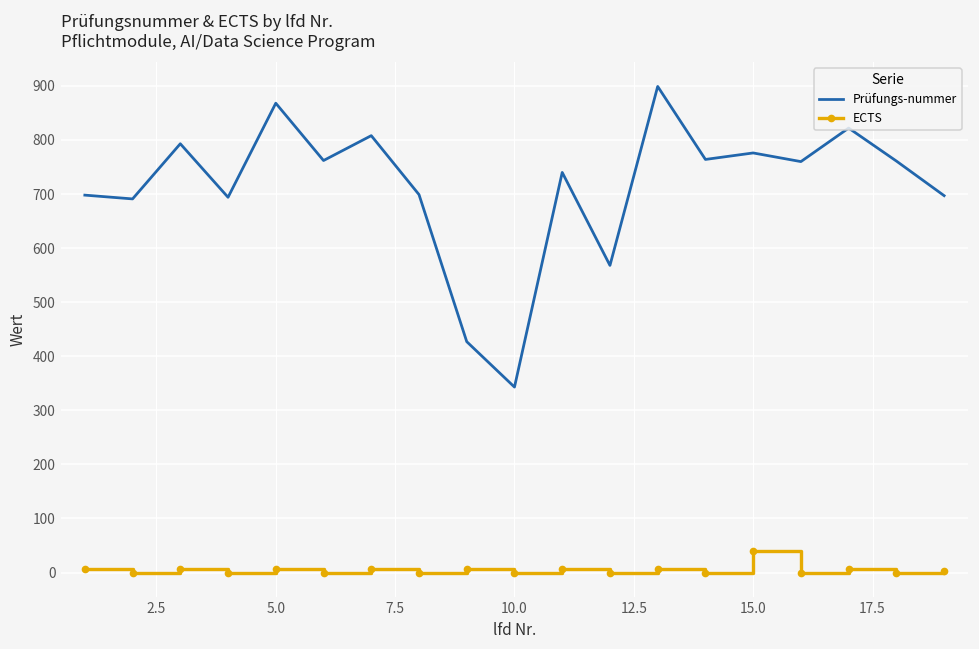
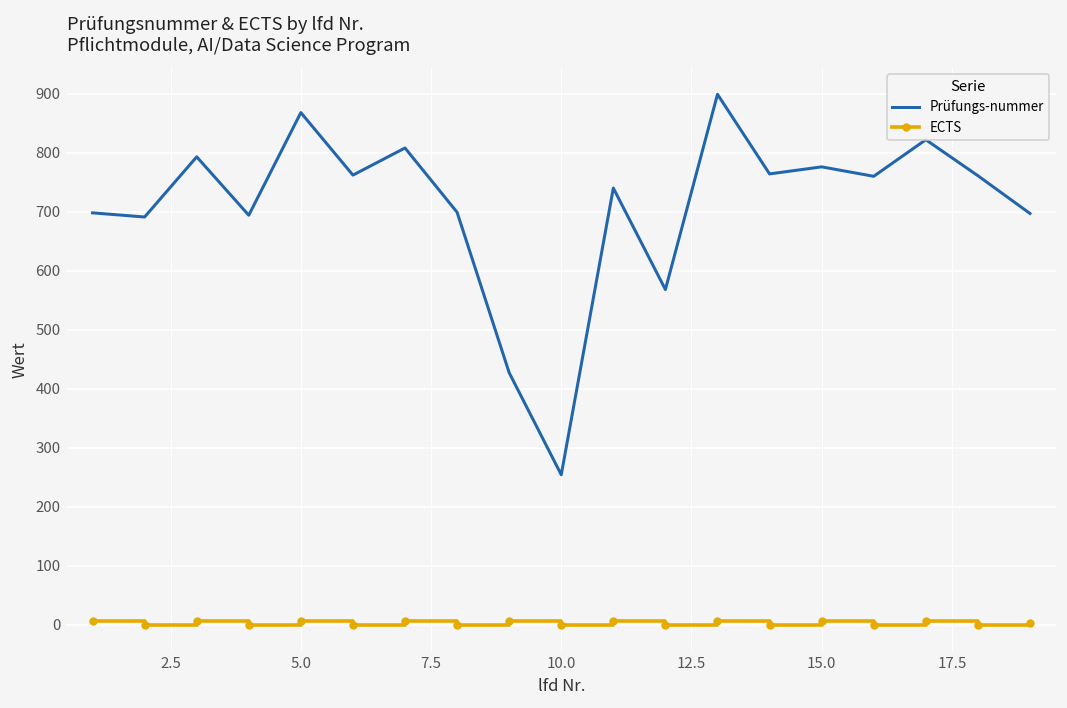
Prüfungs-nummer, 10.0: 340 -> 250
ECTS, 15.0: 40 -> 10
